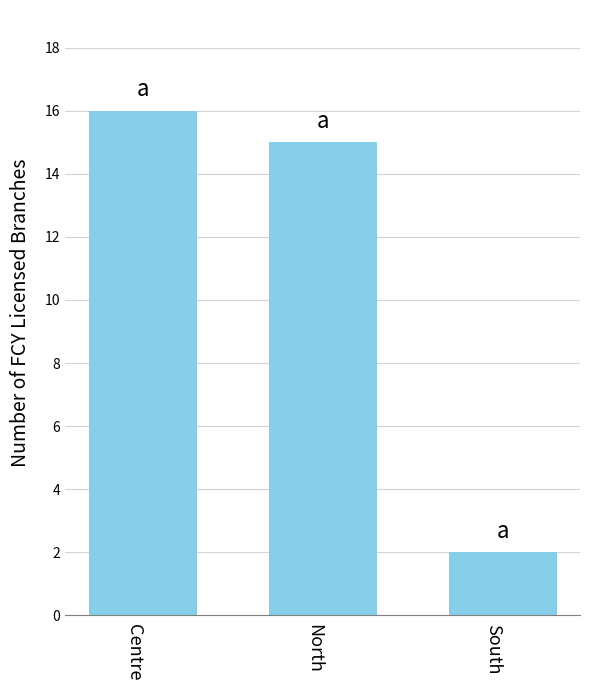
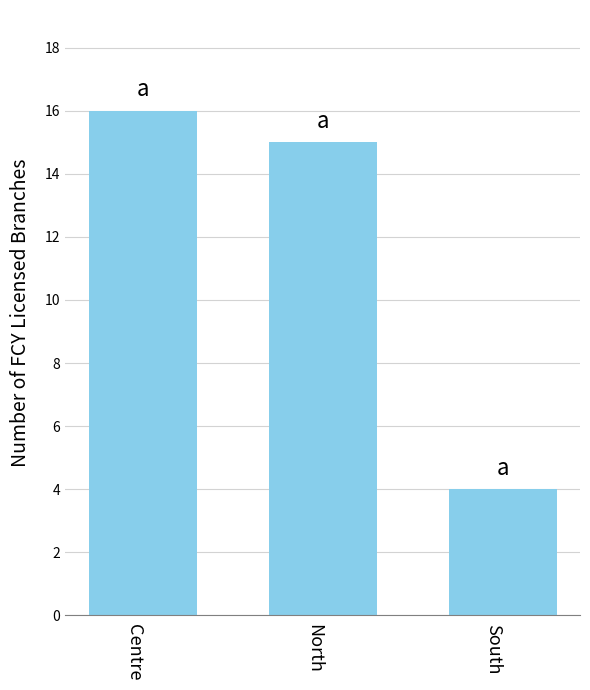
South: 2 -> 4
